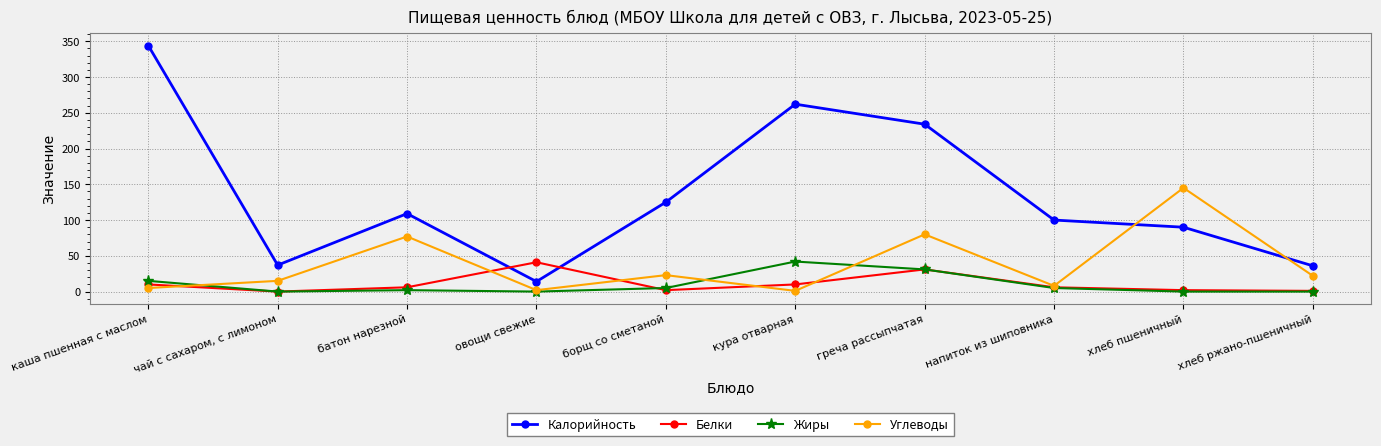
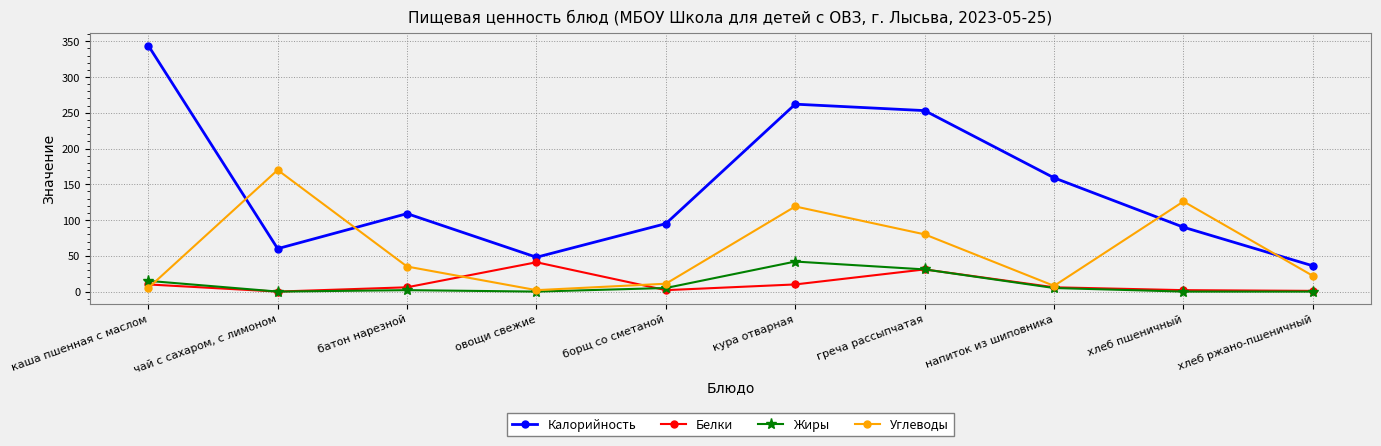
Калорийность, чай с сахаром, с лимоном: 40 -> 60
Углеводы, чай с сахаром, с лимоном: 20 -> 170
Углеводы, батон нарезной: 80 -> 40
Калорийность, овощи свежие: 10 -> 50
Калорийность, борщ со сметаной: 130 -> 100
Углеводы, борщ со сметаной: 20 -> 10
Углеводы, кура отварная: 0 -> 120
Калорийность, греча рассыпчатая: 230 -> 250
Калорийность, напиток из шиповника: 100 -> 160
Углеводы, хлеб пшеничный: 150 -> 130
